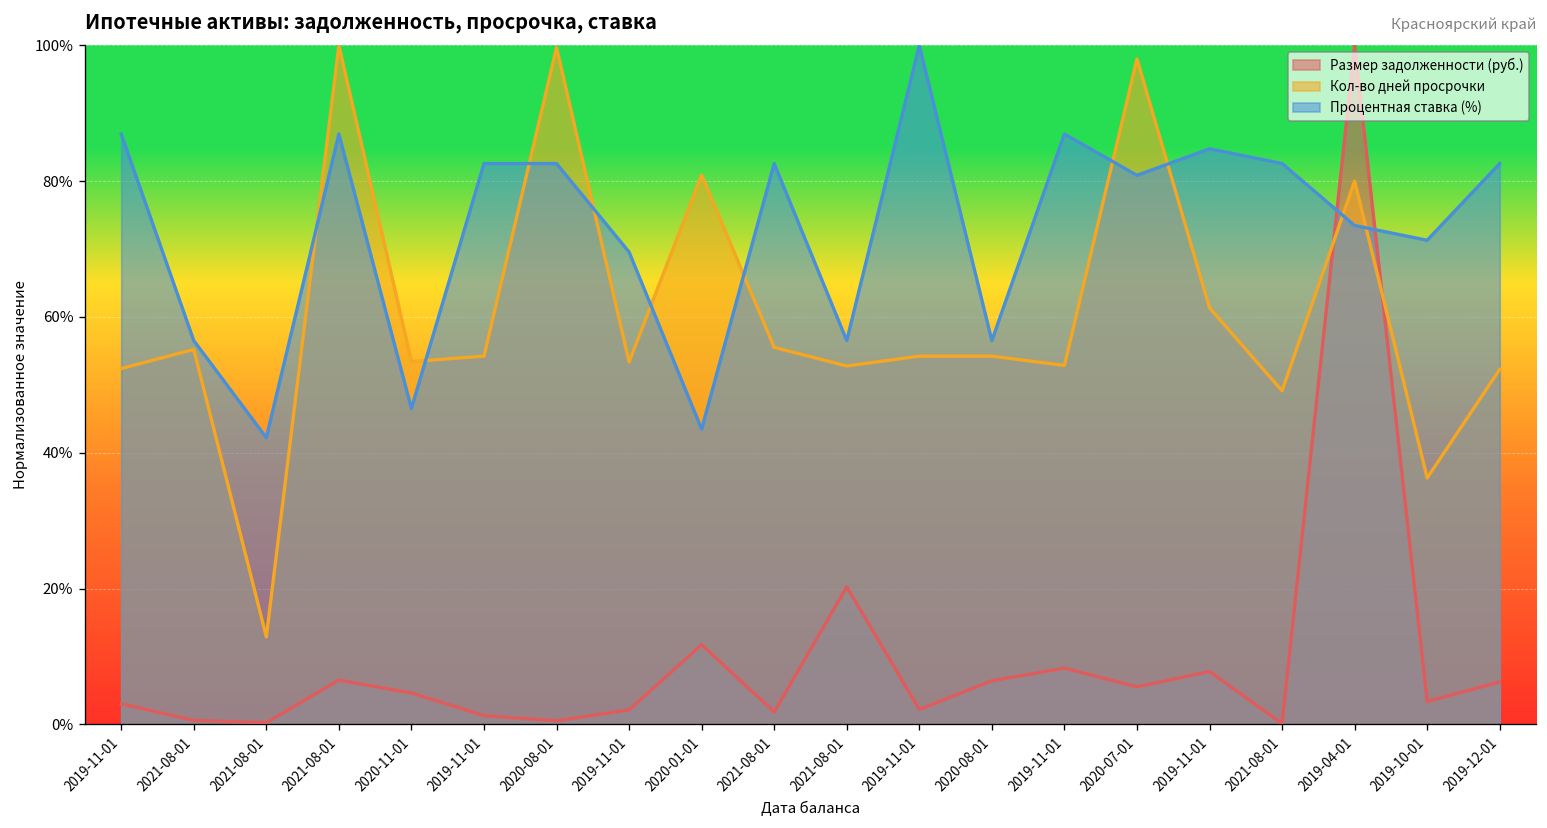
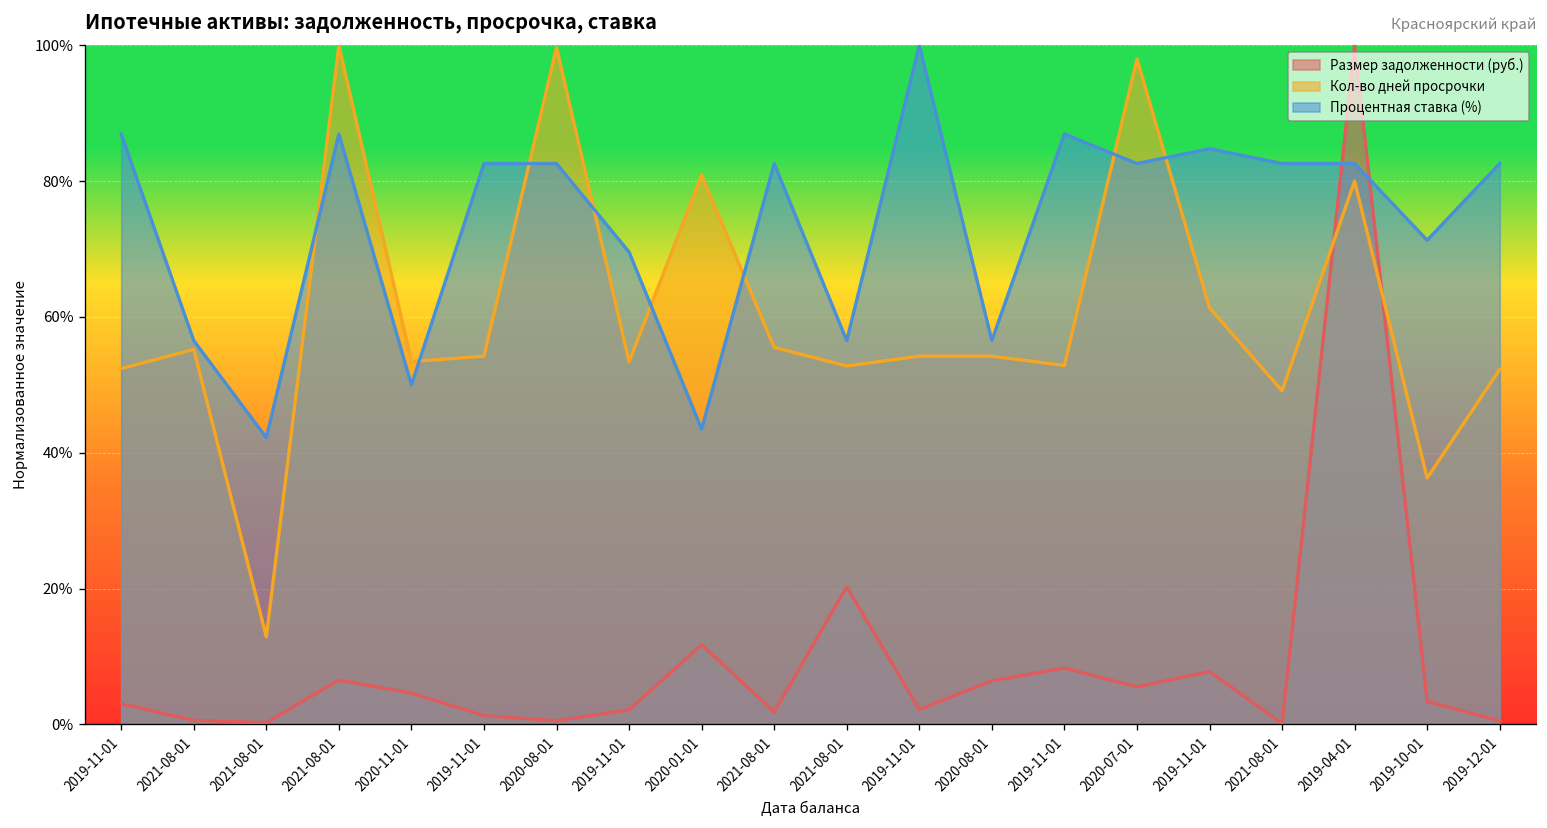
Процентная ставка (%), 2020-11-01: 47% -> 50%
Процентная ставка (%), 2020-07-01: 81% -> 83%
Процентная ставка (%), 2019-04-01: 73% -> 83%
Размер задолженности (руб.), 2019-12-01: 6% -> 0%
